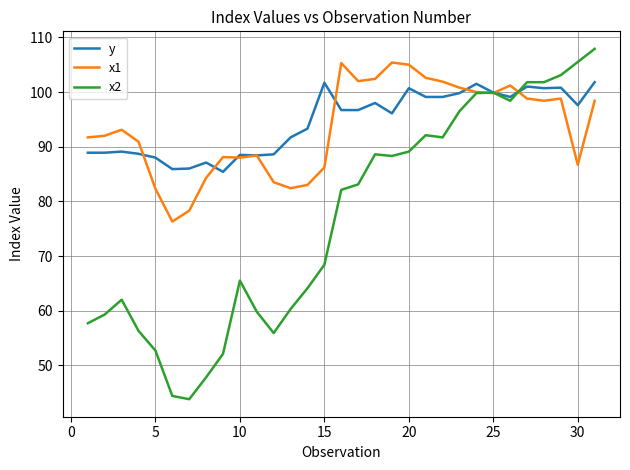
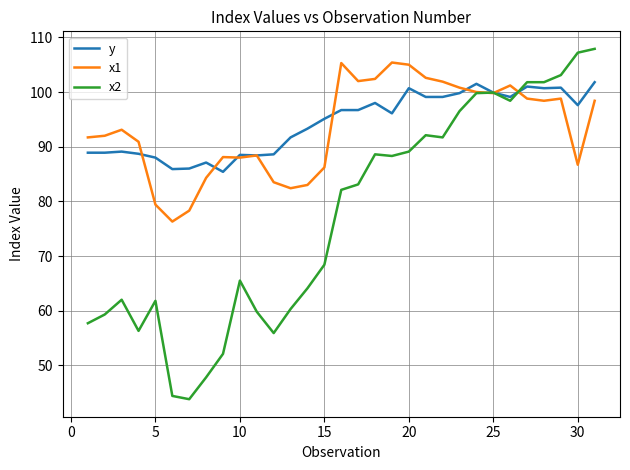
x1, 5: 82 -> 79
x2, 5: 53 -> 62
y, 15: 102 -> 95
x2, 30: 106 -> 107
